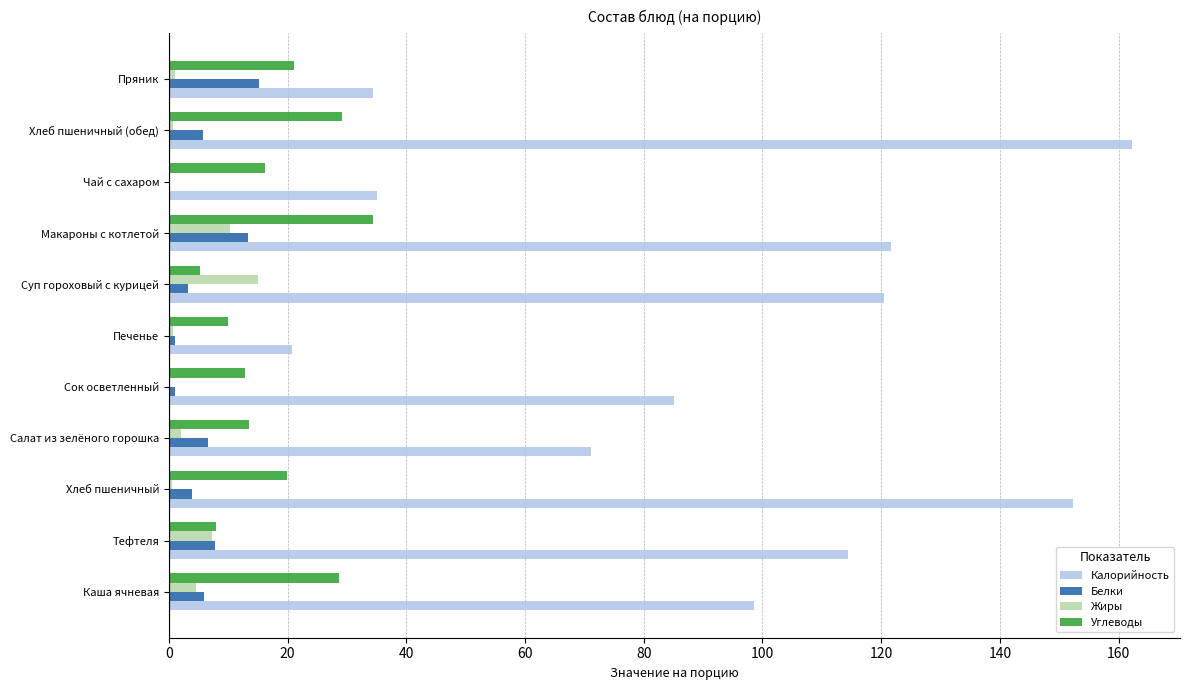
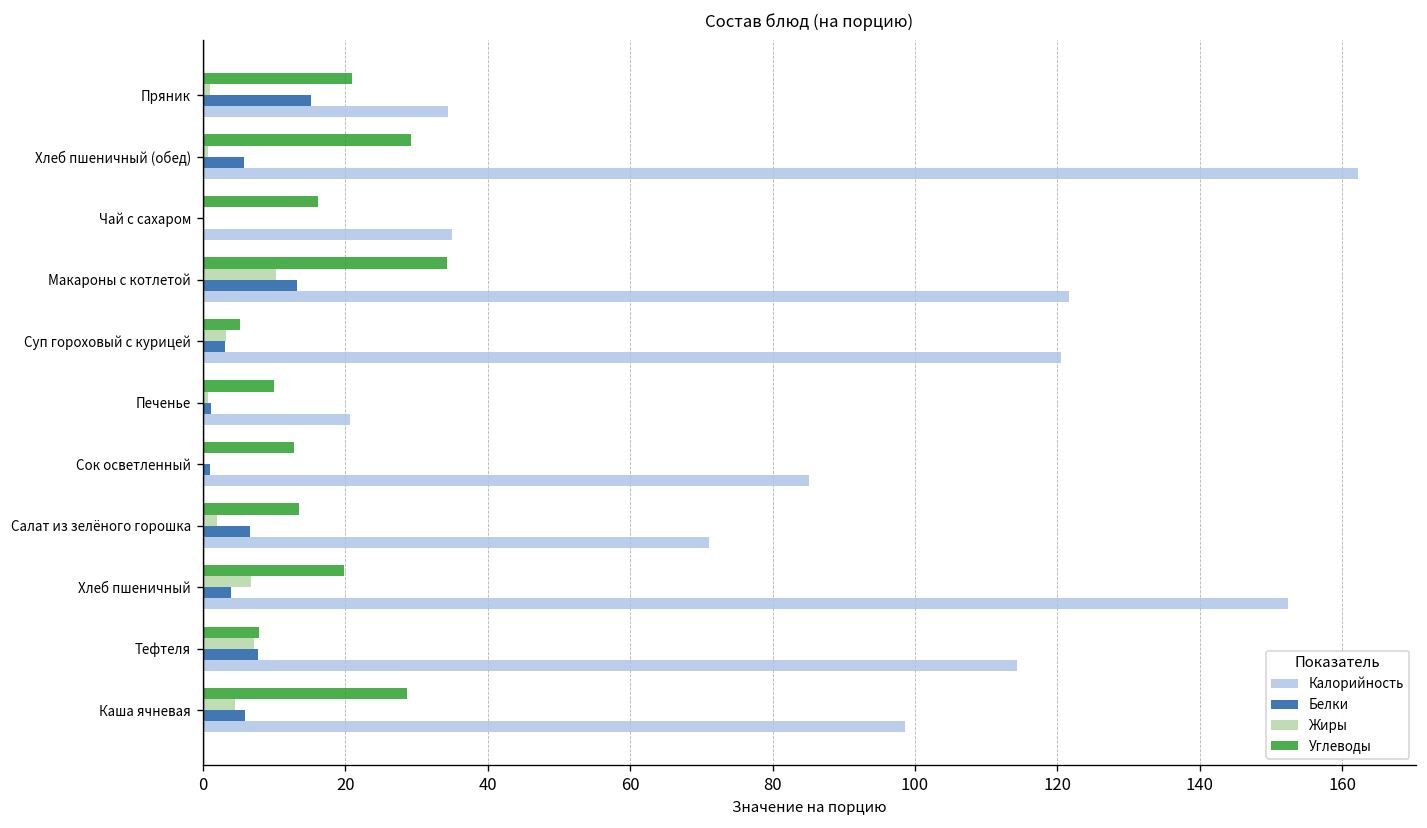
Жиры, Суп гороховый с курицей: 15 -> 3
Жиры, Хлеб пшеничный: 0 -> 7
